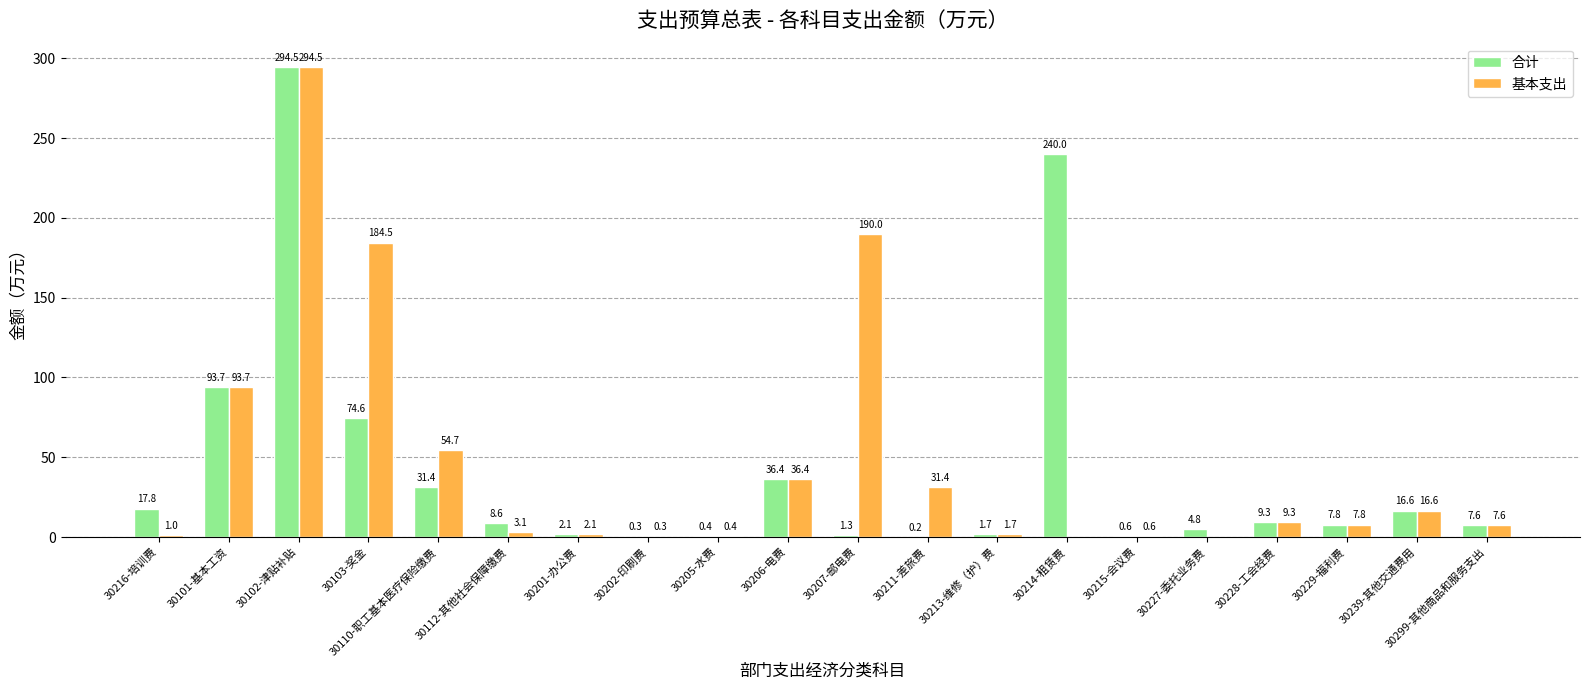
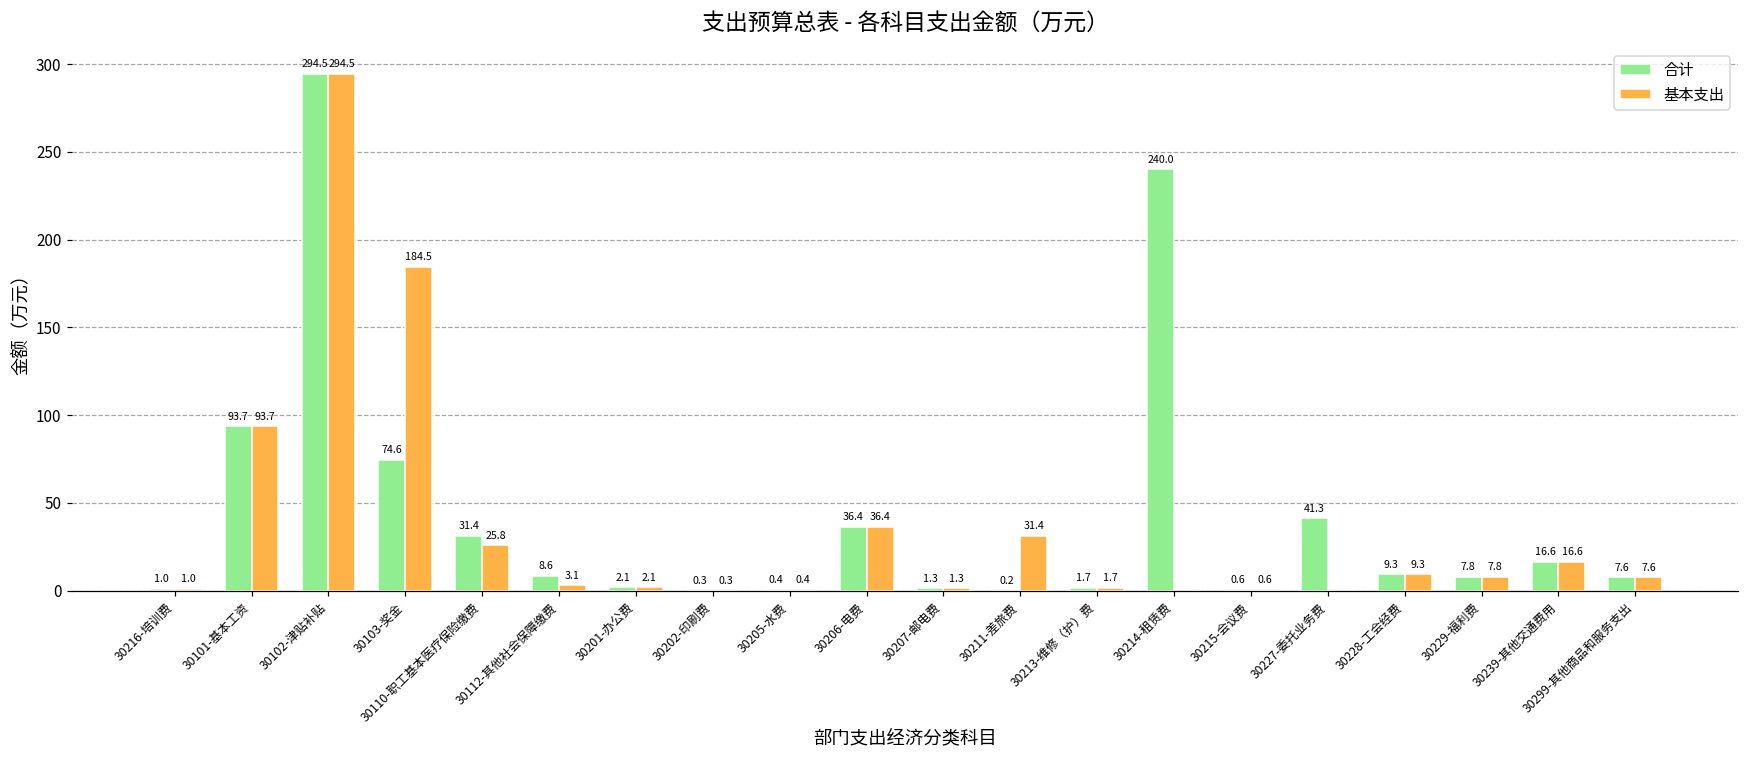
合计, 30216-培训费: 17.8 -> 1.0
基本支出, 30110-职工基本医疗保险缴费: 54.7 -> 25.8
基本支出, 30207-邮电费: 190.0 -> 1.3
合计, 30227-委托业务费: 4.8 -> 41.3
